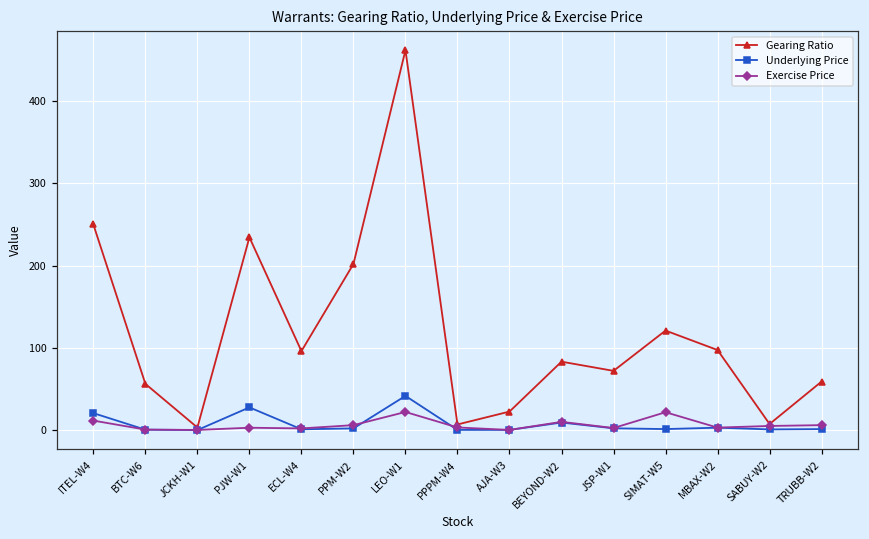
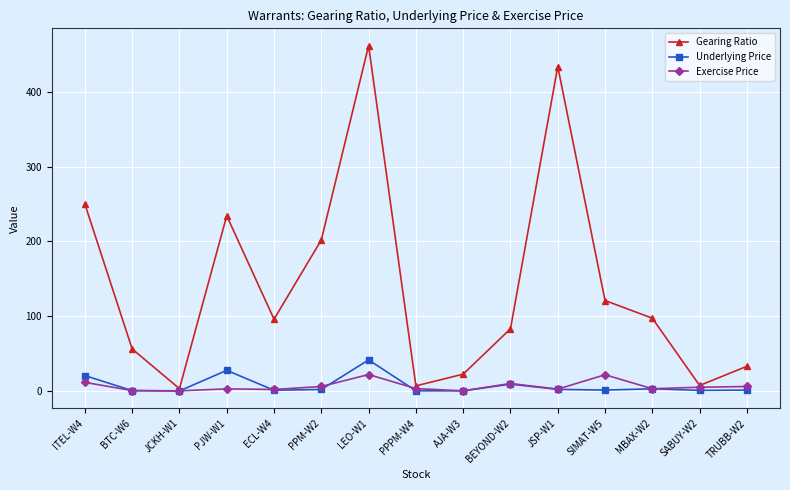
Gearing Ratio, JSP-W1: 70 -> 430
Gearing Ratio, TRUBB-W2: 60 -> 30
